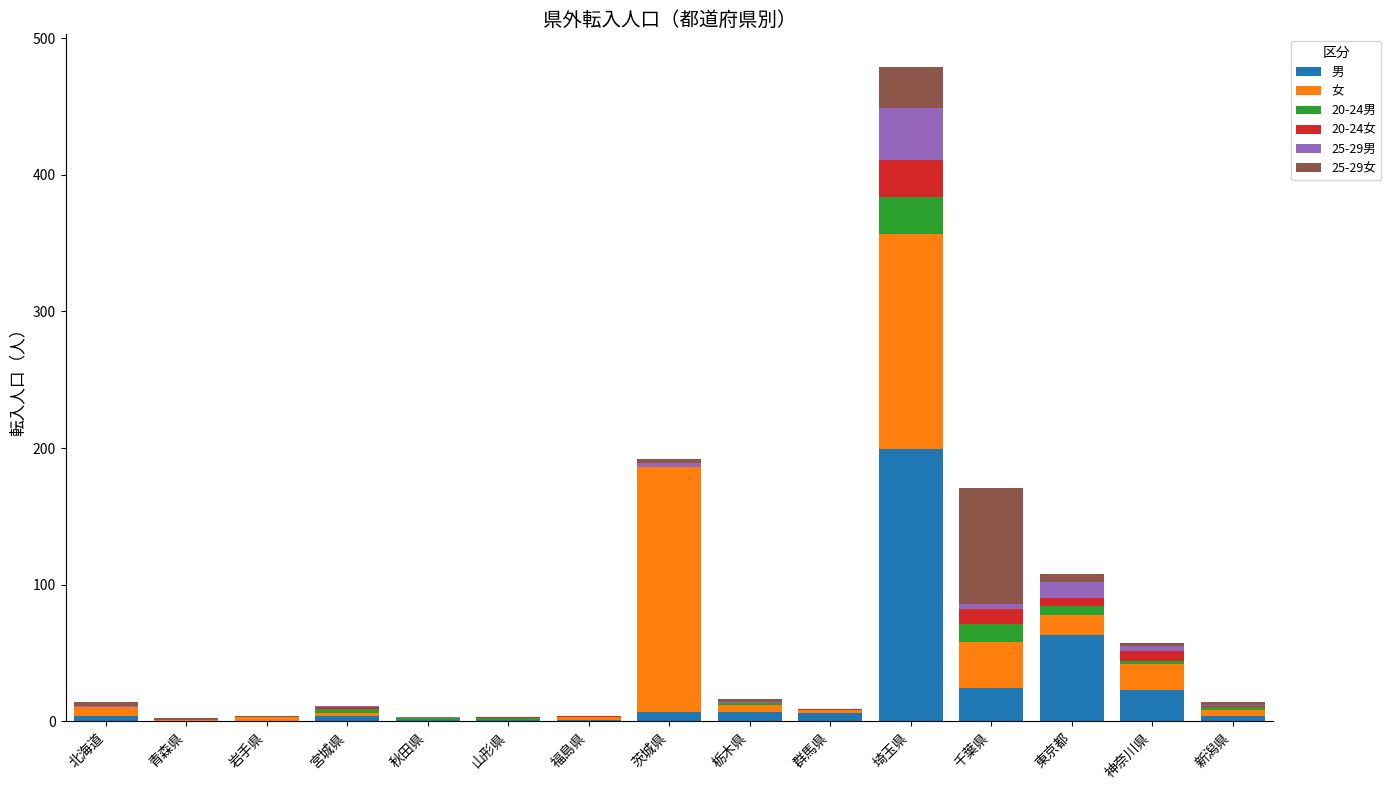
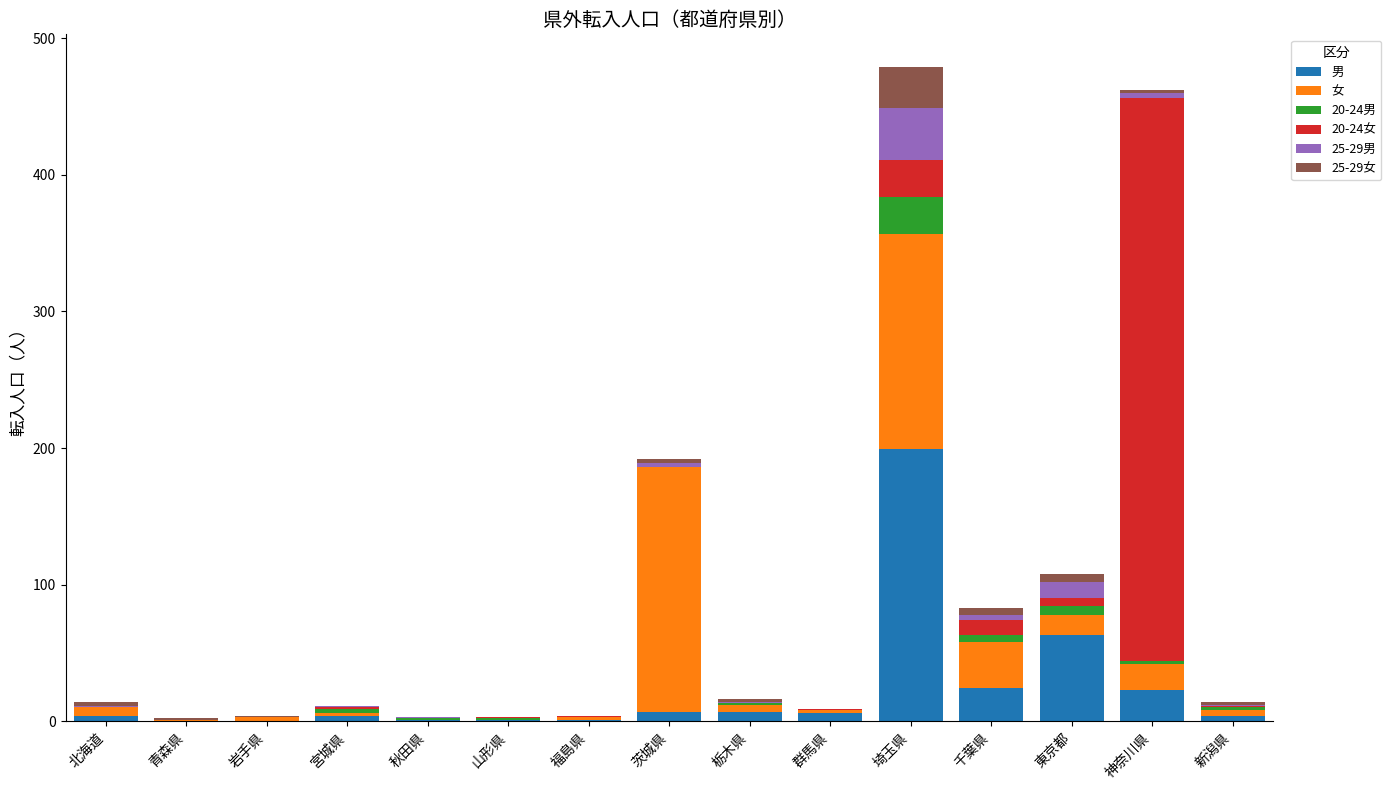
20-24男, 千葉県: 13 -> 5
25-29女, 千葉県: 85 -> 5
20-24女, 神奈川県: 7 -> 412
